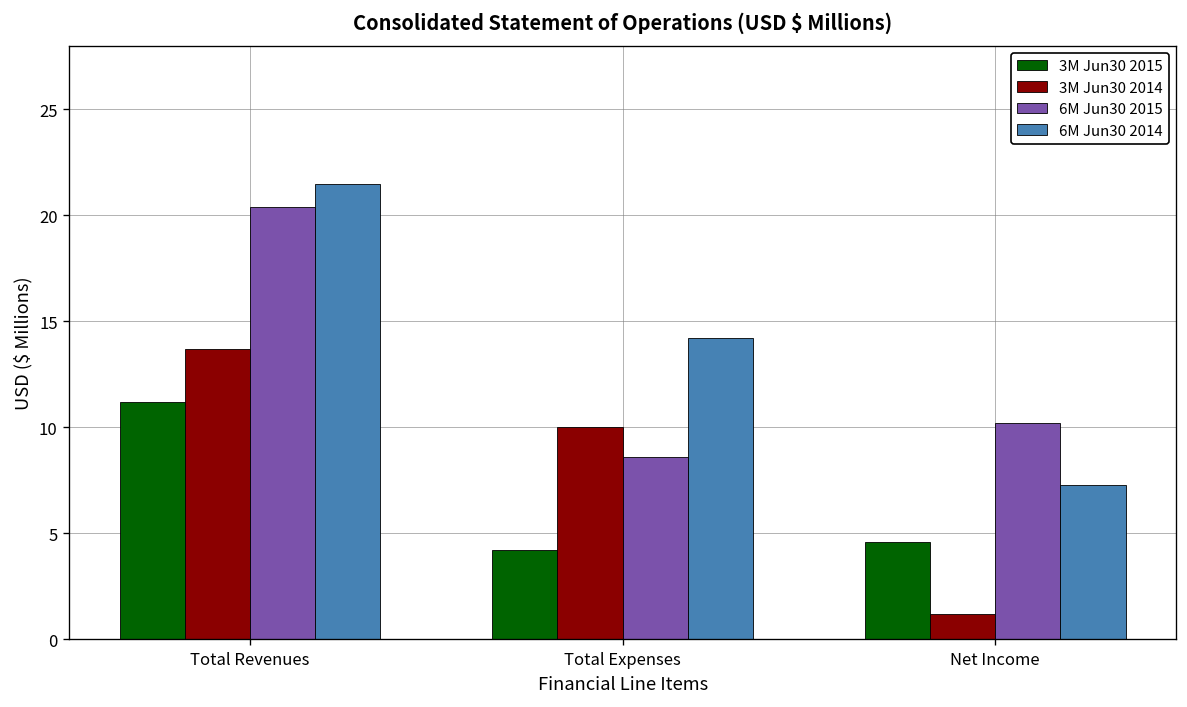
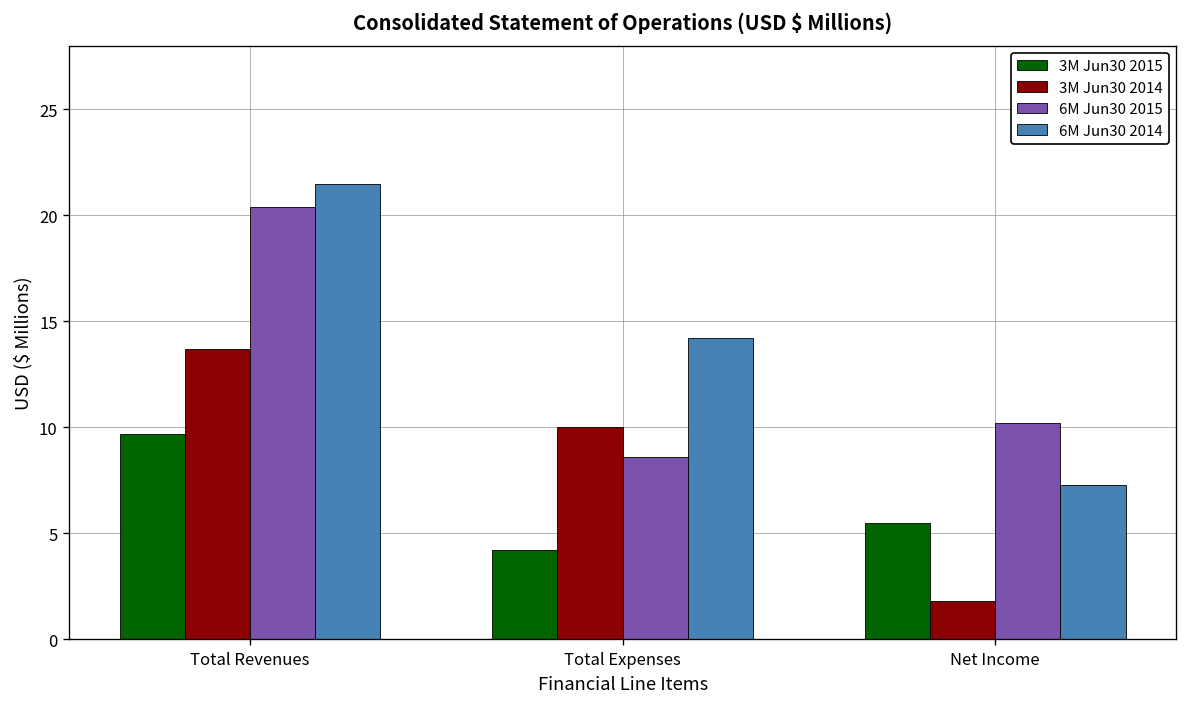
3M Jun30 2015, Total Revenues: 11.2 -> 9.7
3M Jun30 2015, Net Income: 4.6 -> 5.5
3M Jun30 2014, Net Income: 1.2 -> 1.8
